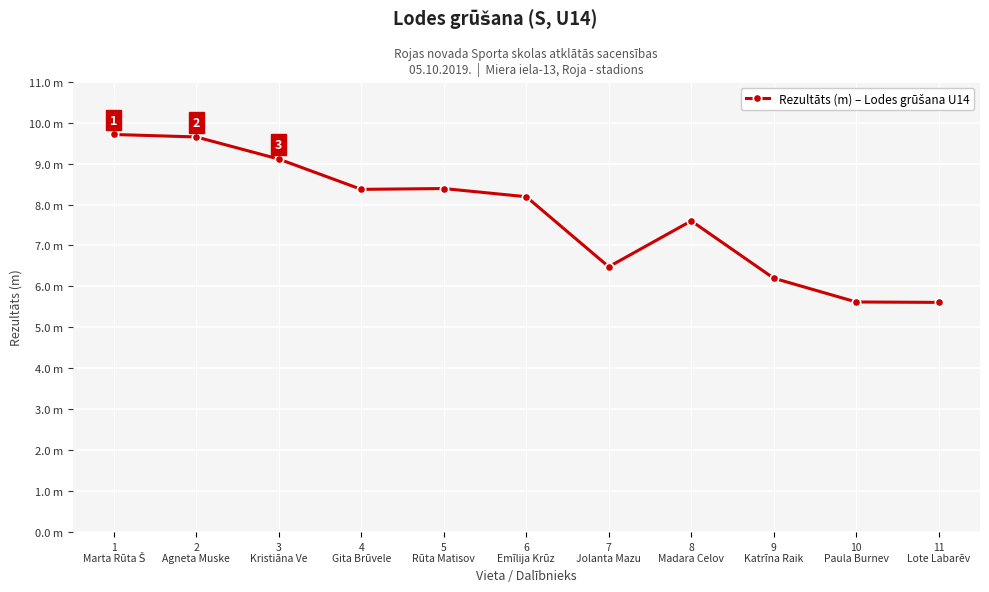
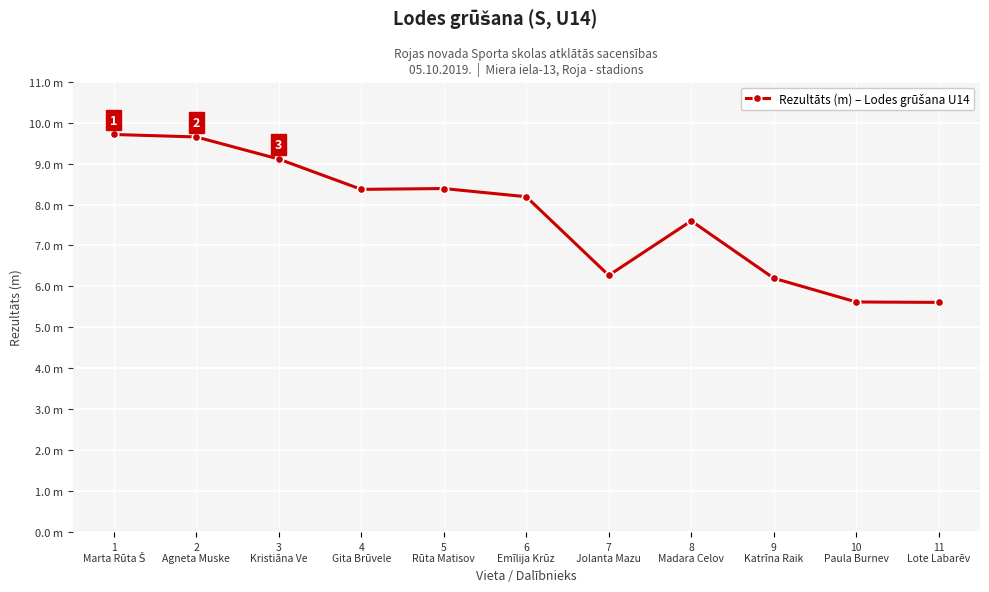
7 Jolanta Mazu: 6.5 m -> 6.3 m
